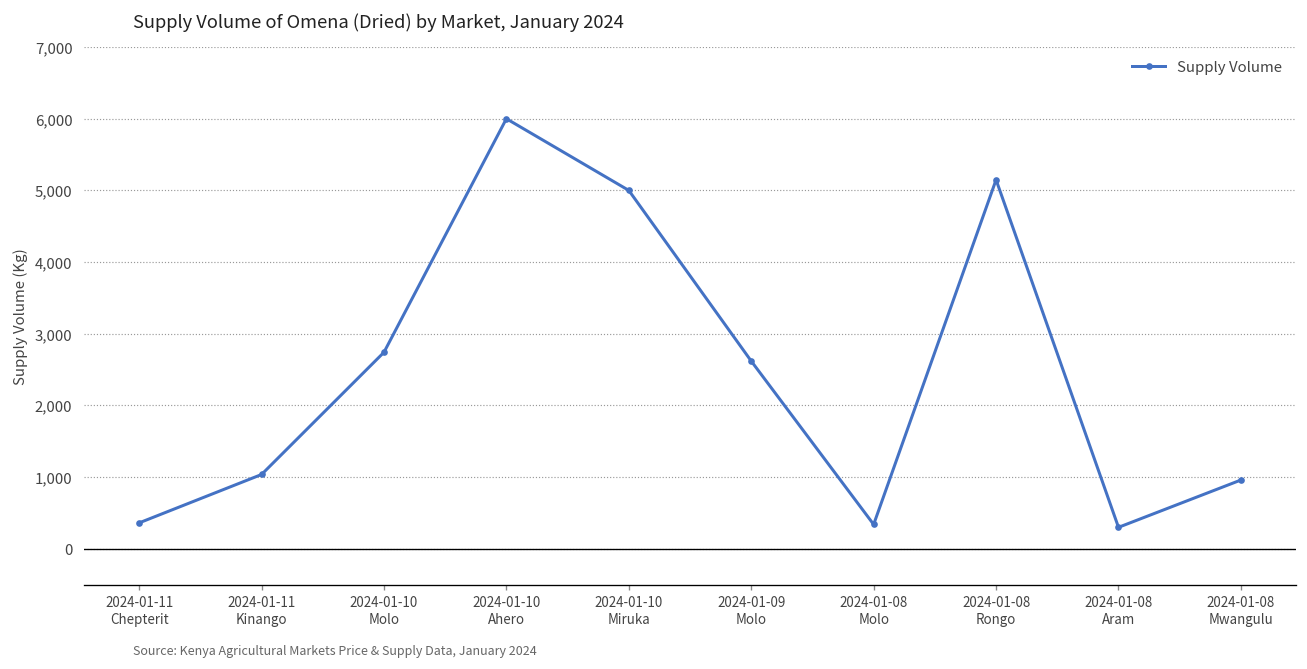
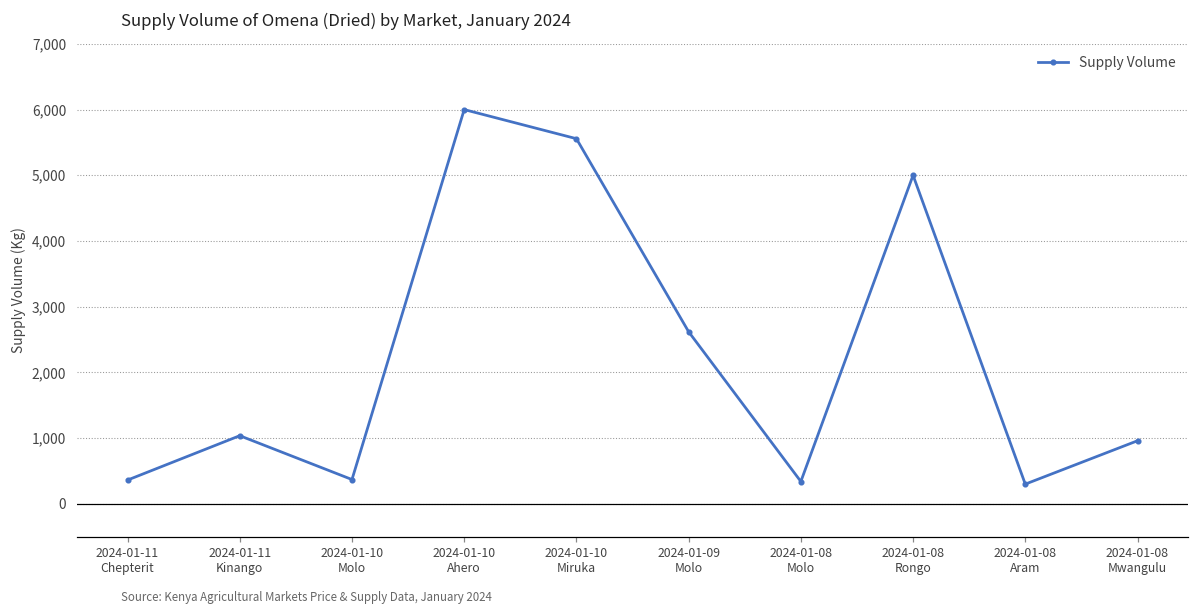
2024-01-10 Molo: 2,700 -> 400
2024-01-10 Miruka: 5,000 -> 5,600
2024-01-08 Rongo: 5,100 -> 5,000
